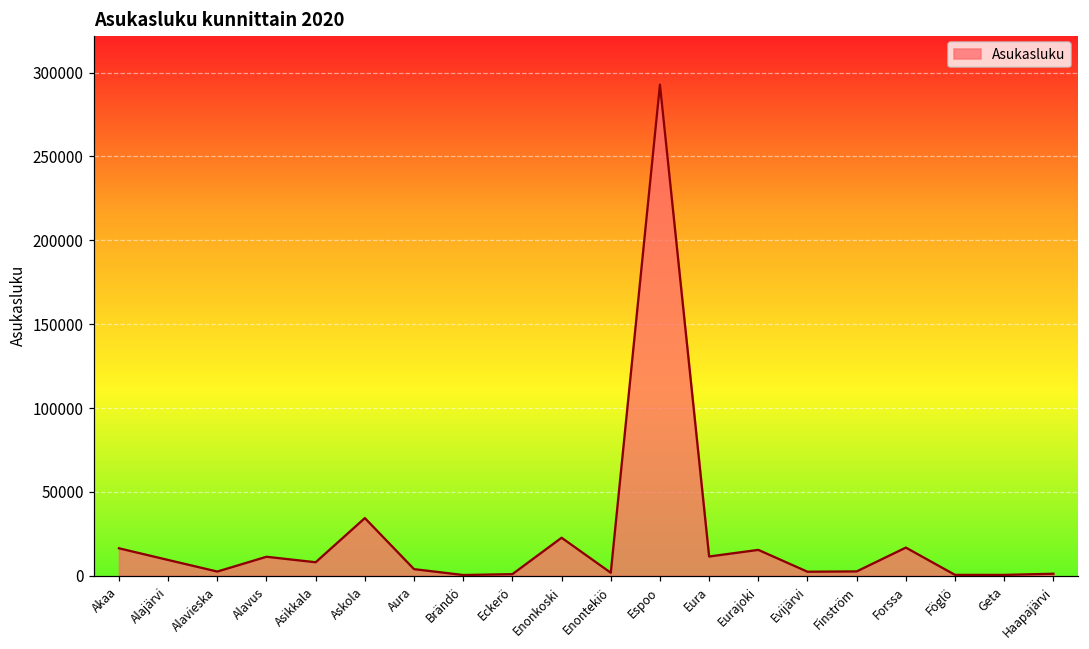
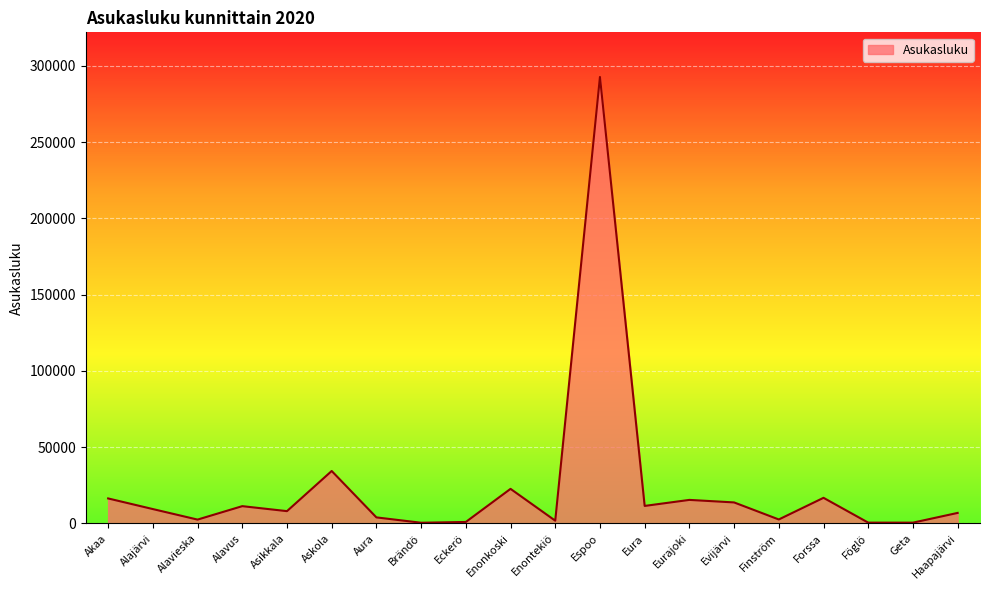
Evijärvi: 2000 -> 14000
Haapajärvi: 1000 -> 7000
